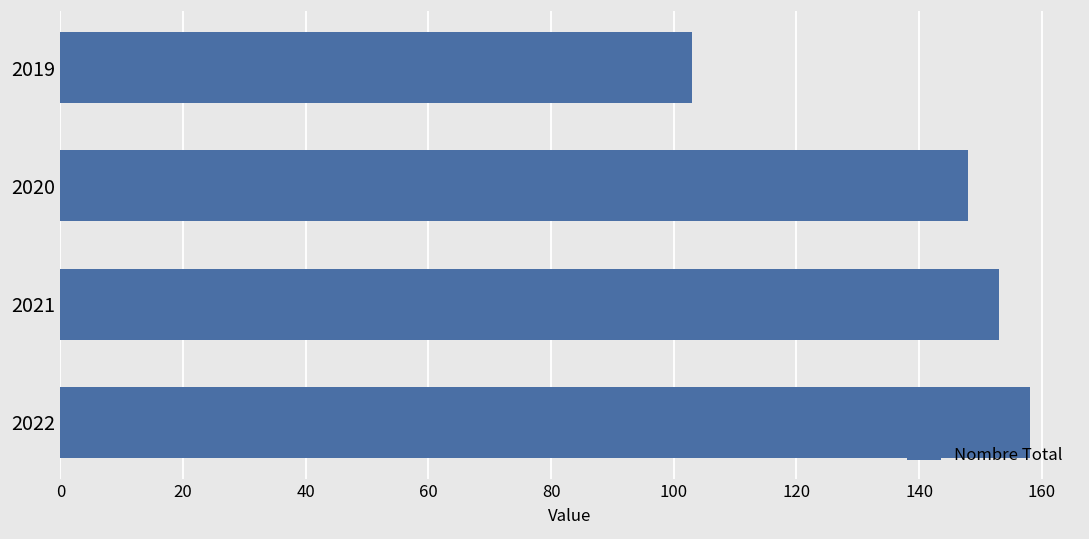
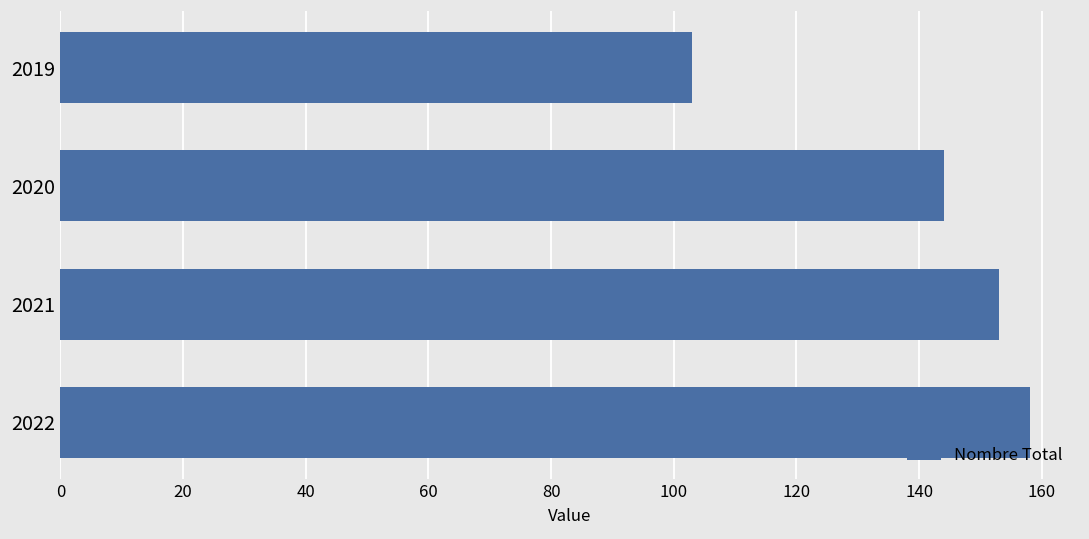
2020: 148 -> 144
